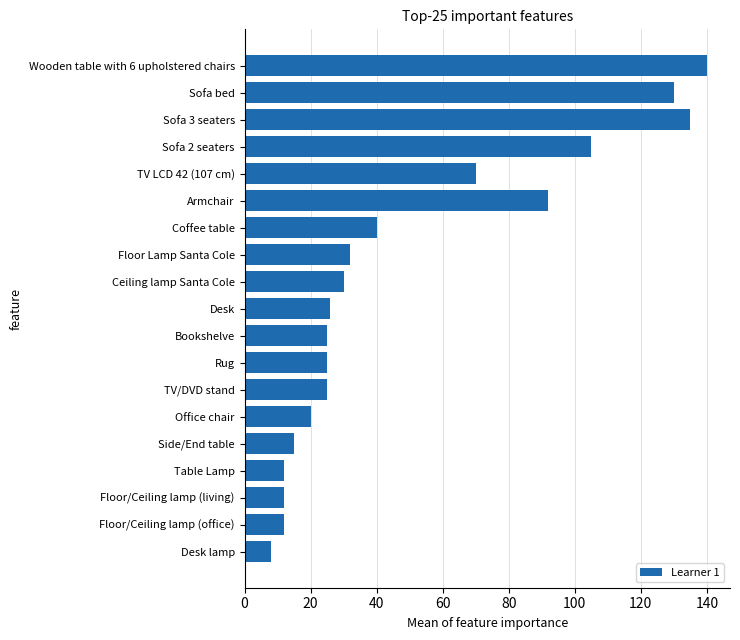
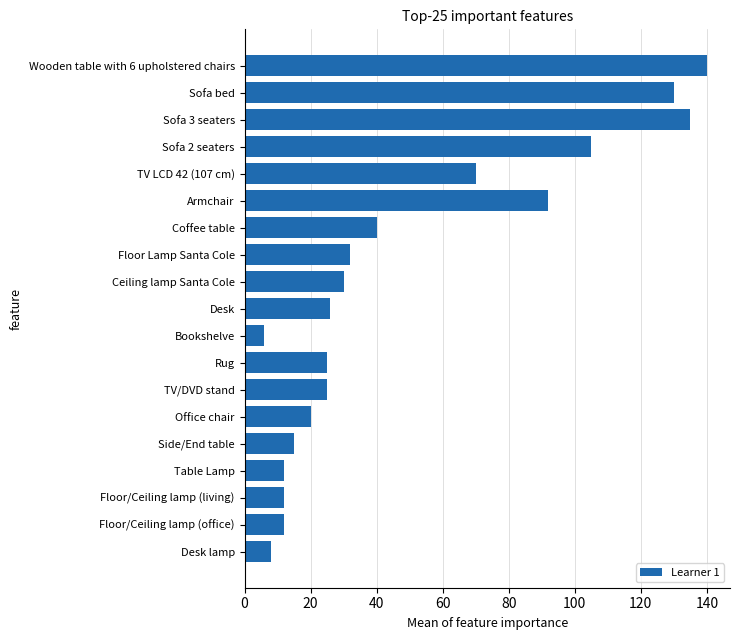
Bookshelve: 25 -> 6
